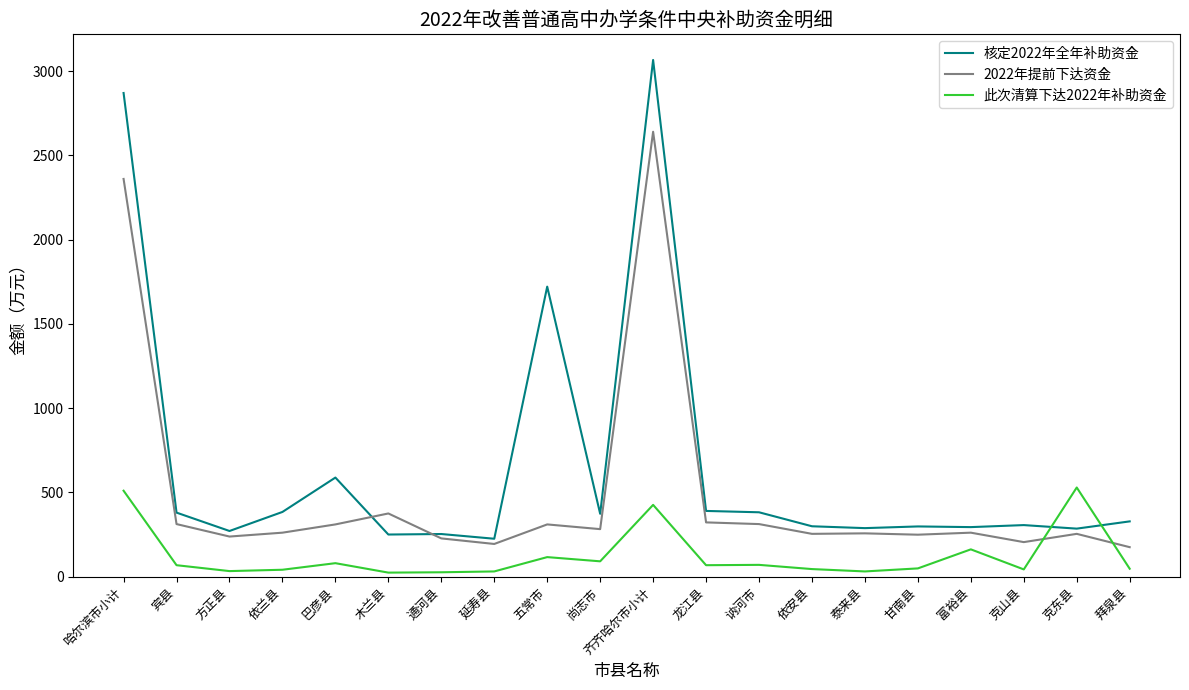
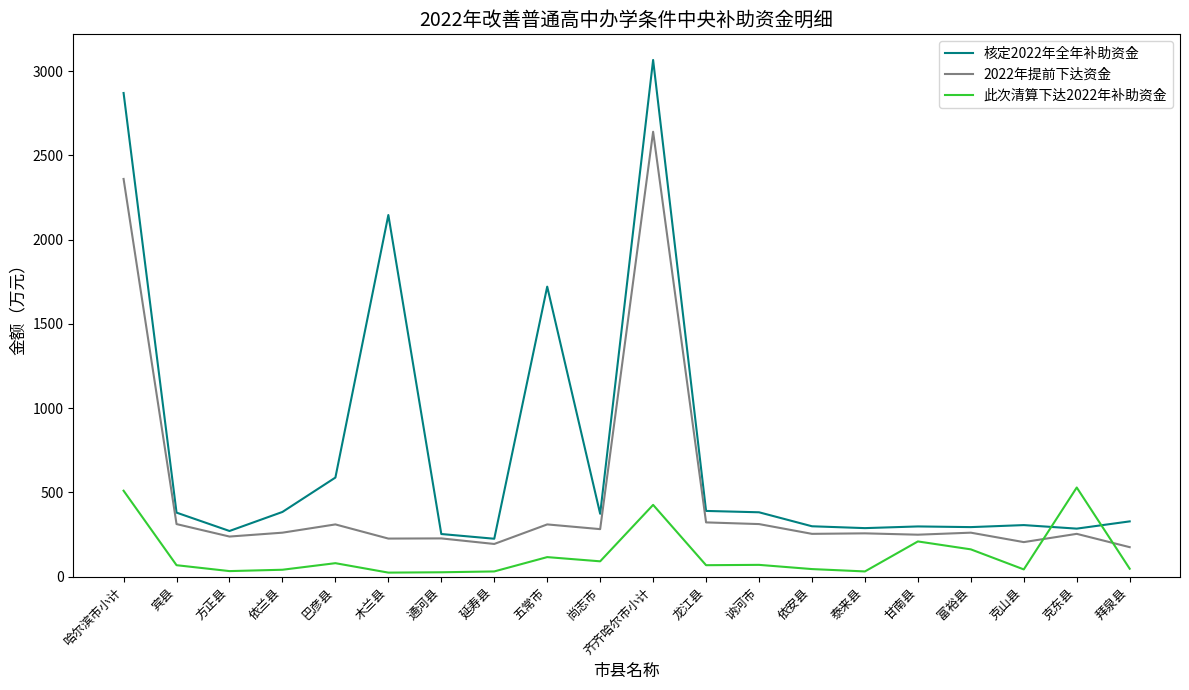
核定2022年全年补助资金, 木兰县: 250 -> 2150
2022年提前下达资金, 木兰县: 380 -> 230
此次清算下达2022年补助资金, 甘南县: 50 -> 210
